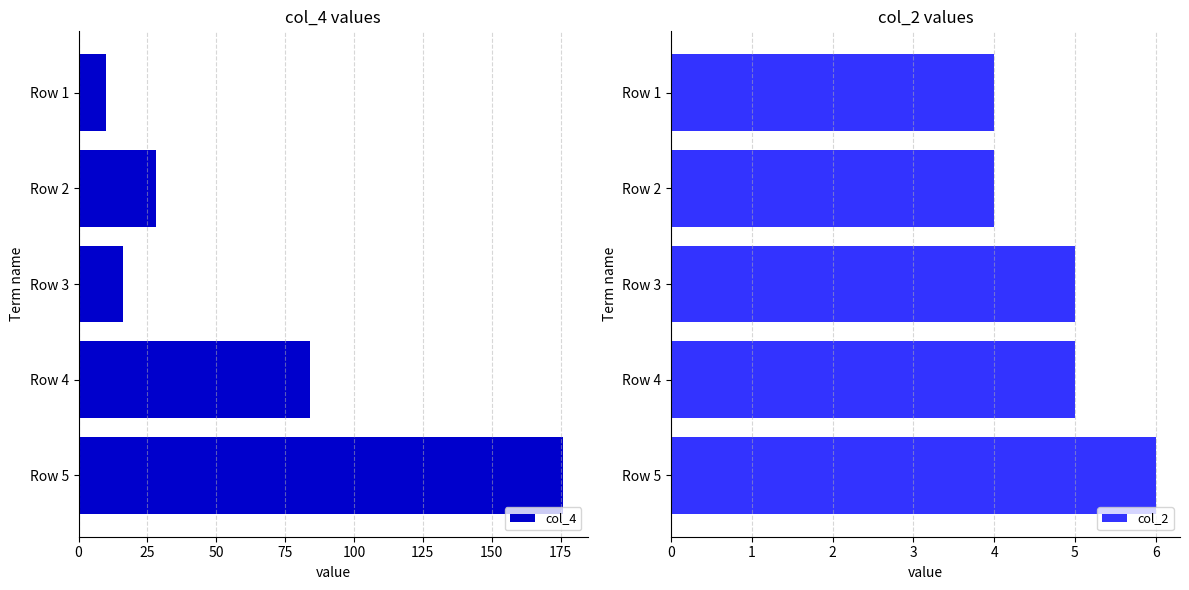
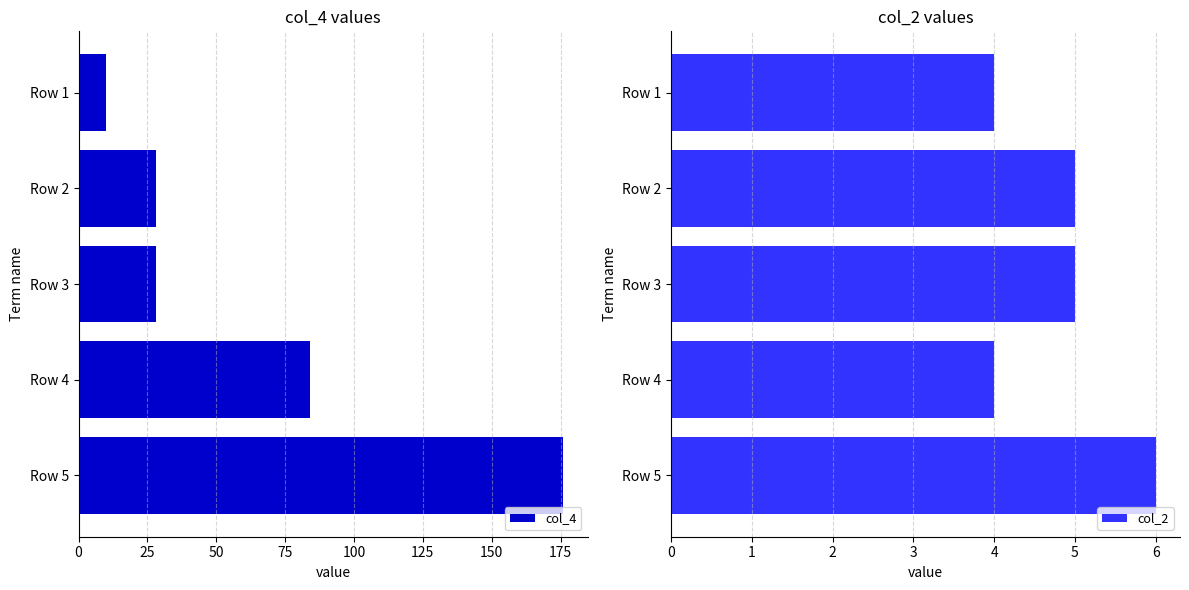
col_4 values, Row 3: 16 -> 28
col_2 values, Row 2: 4 -> 5
col_2 values, Row 4: 5 -> 4
